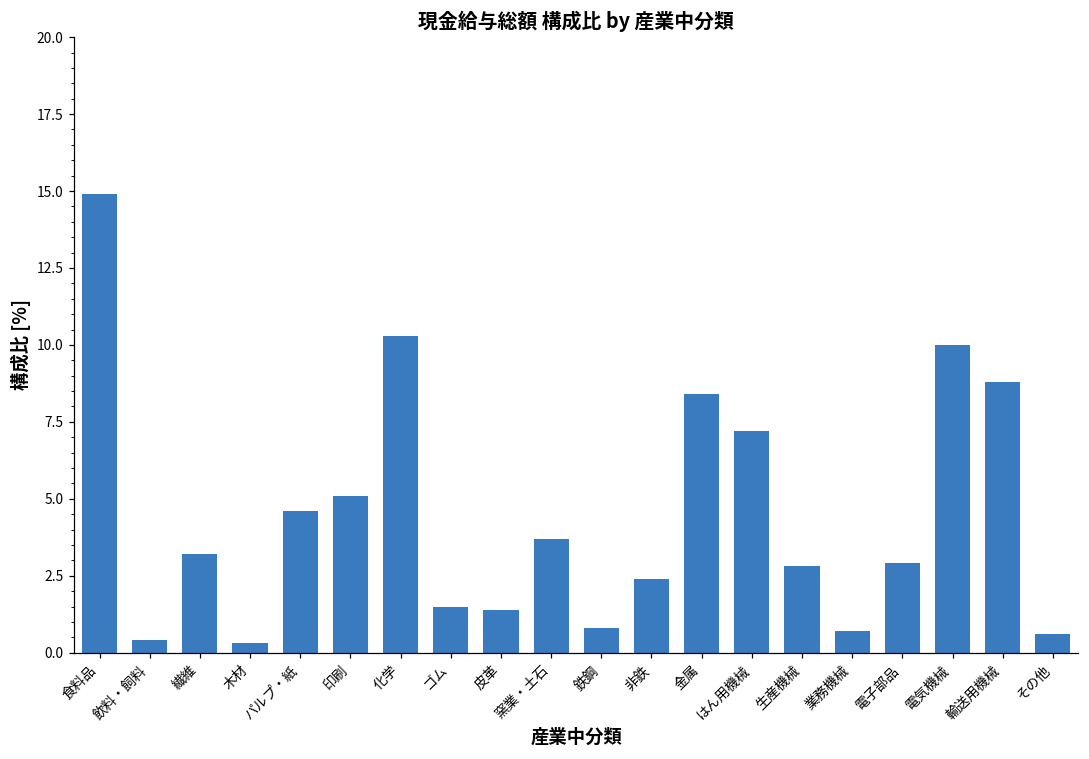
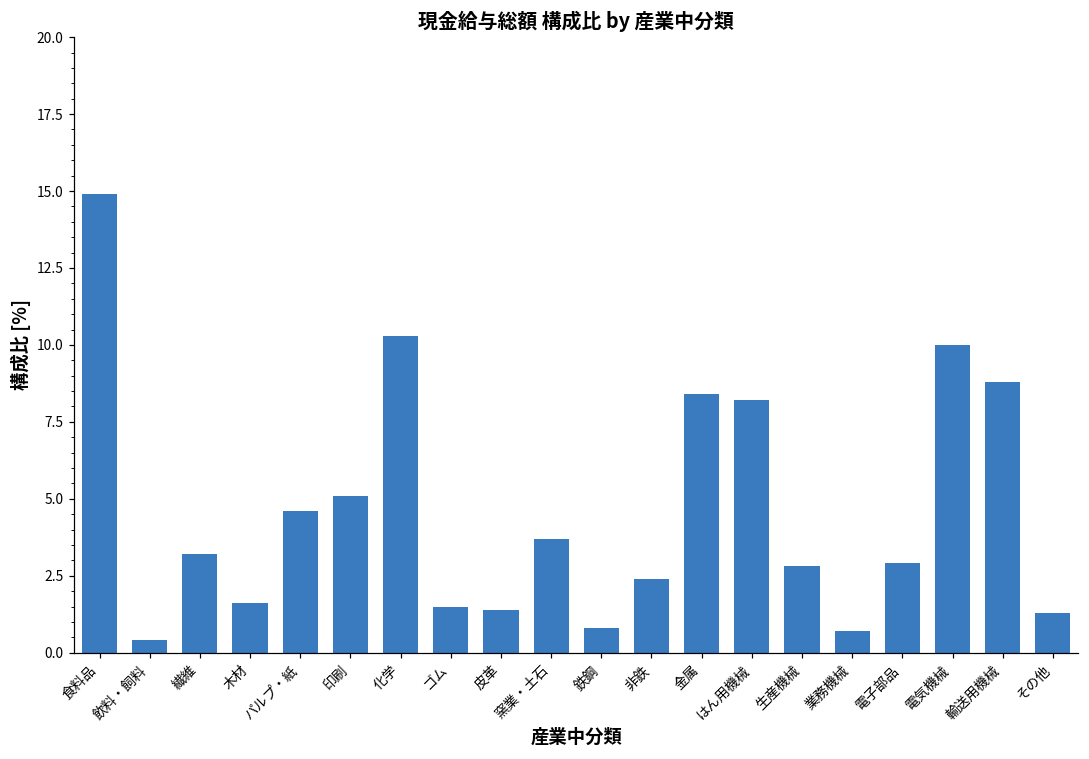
木材: 0.3 -> 1.6
はん用機械: 7.2 -> 8.2
その他: 0.6 -> 1.3
